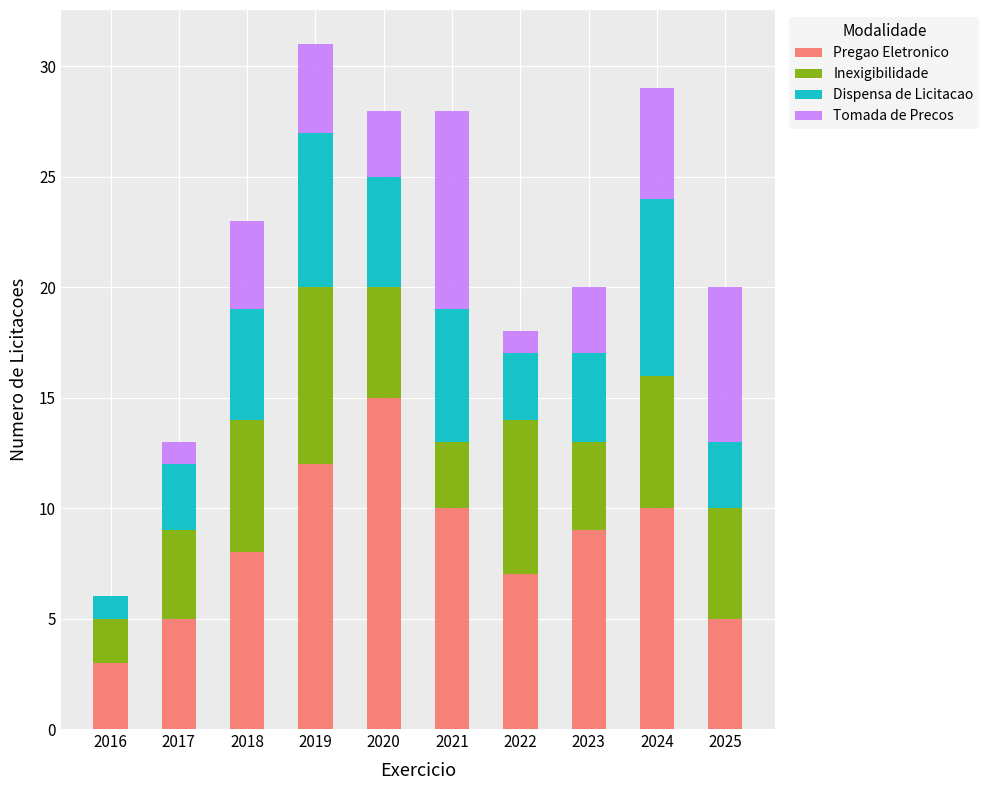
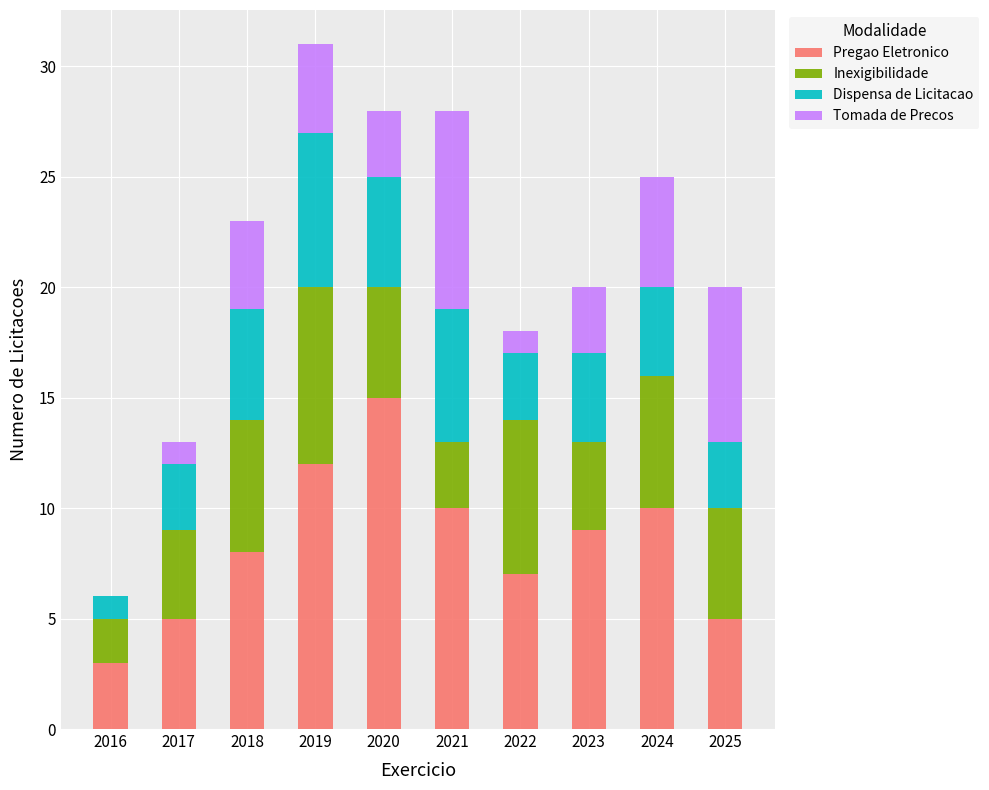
Dispensa de Licitacao, 2024: 8 -> 4
